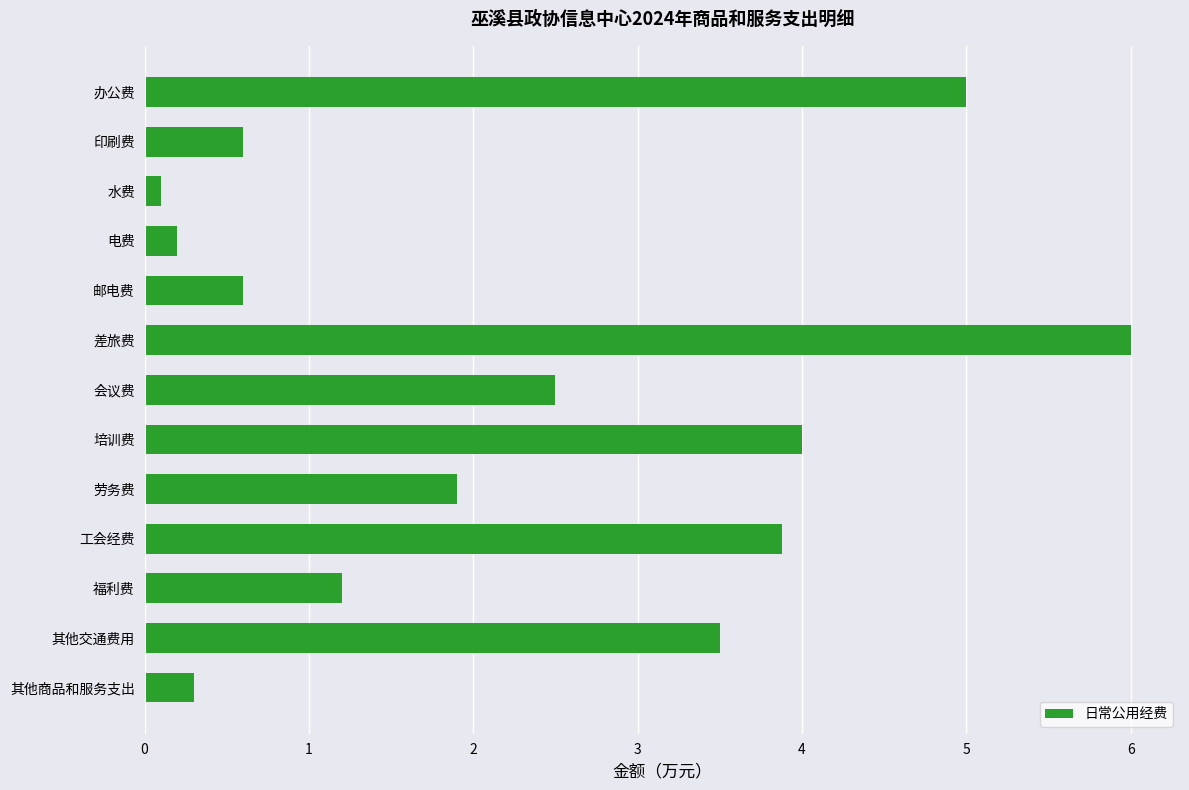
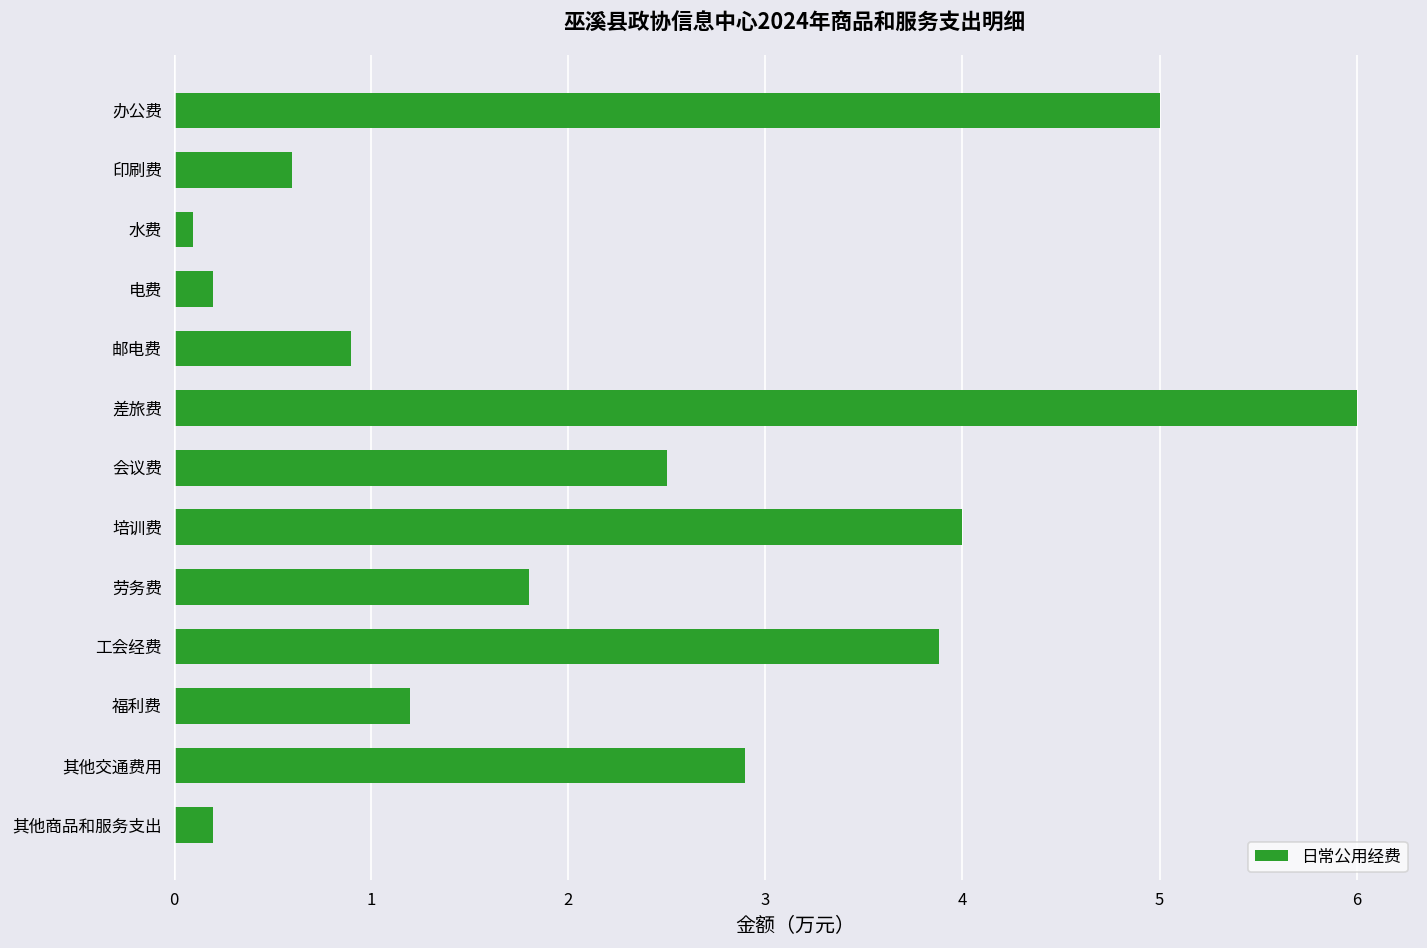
邮电费: 0.6 -> 0.9
劳务费: 1.9 -> 1.8
其他交通费用: 3.5 -> 2.9
其他商品和服务支出: 0.3 -> 0.2
